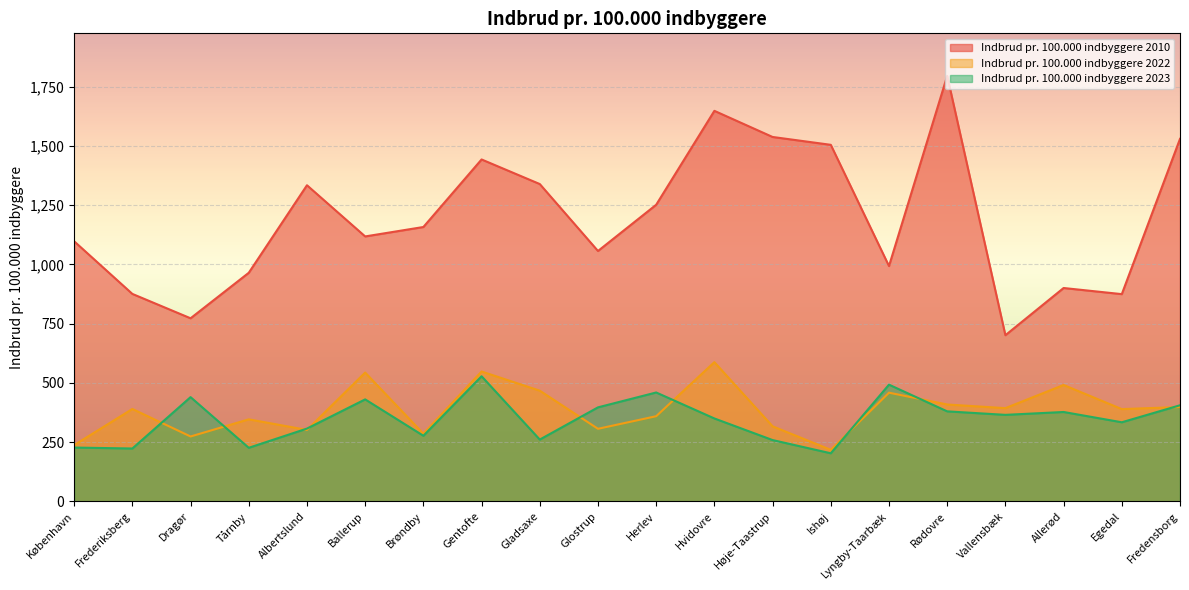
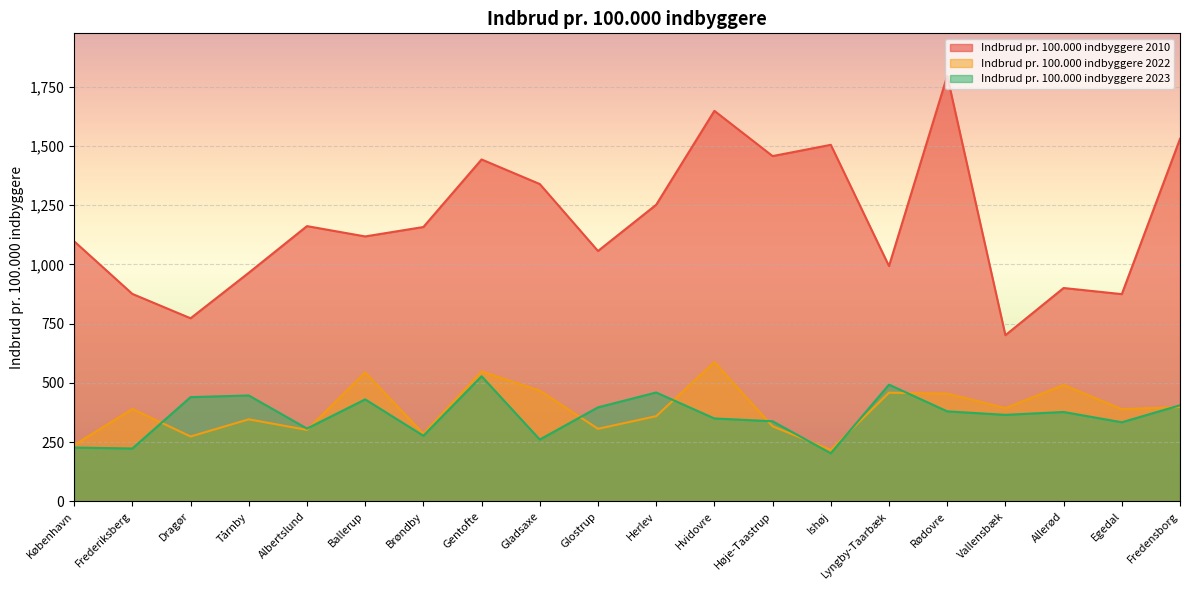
Indbrud pr. 100.000 indbyggere 2023, Tårnby: 230 -> 450
Indbrud pr. 100.000 indbyggere 2010, Albertslund: 1,330 -> 1,160
Indbrud pr. 100.000 indbyggere 2010, Høje-Taastrup: 1,540 -> 1,460
Indbrud pr. 100.000 indbyggere 2023, Høje-Taastrup: 260 -> 340
Indbrud pr. 100.000 indbyggere 2022, Rødovre: 410 -> 450
